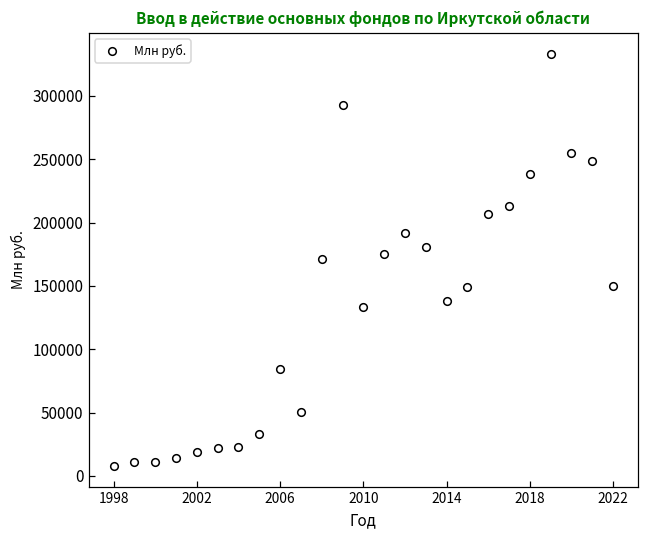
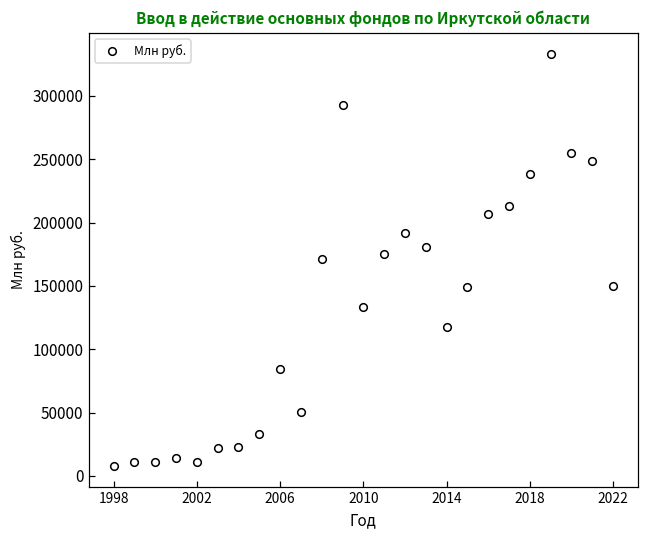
2002: 19000 -> 11000
2014: 138000 -> 118000
